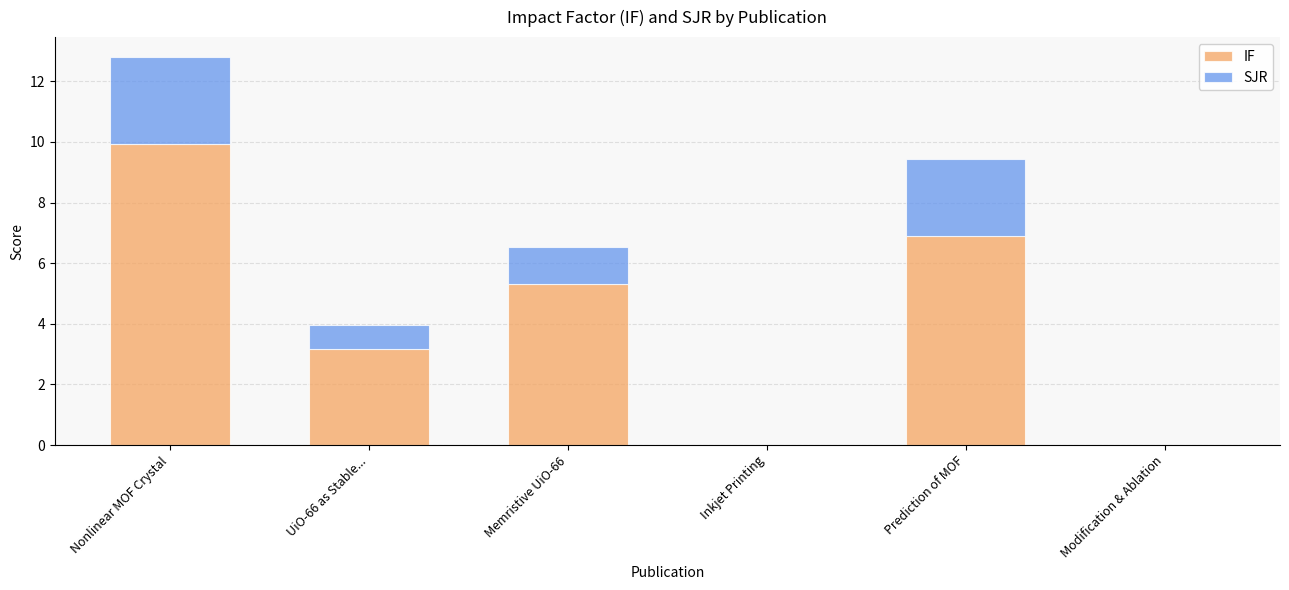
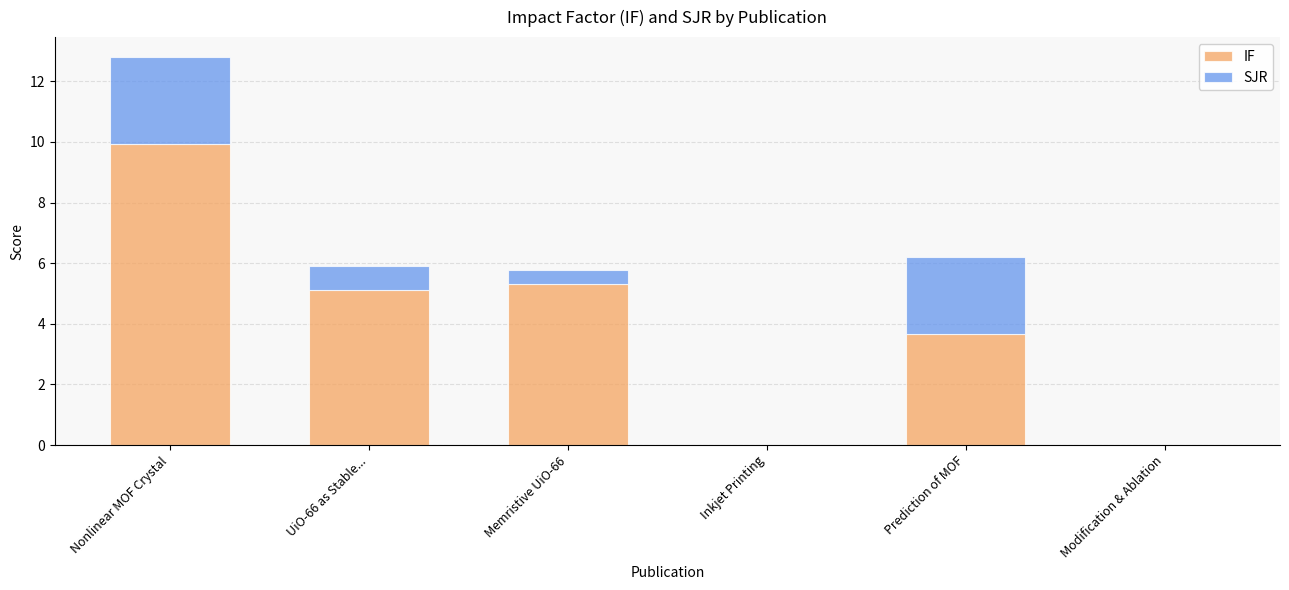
IF, UiO-66 as Stable...: 3.2 -> 5.1
SJR, Memristive UiO-66: 1.2 -> 0.5
IF, Prediction of MOF: 6.9 -> 3.7
